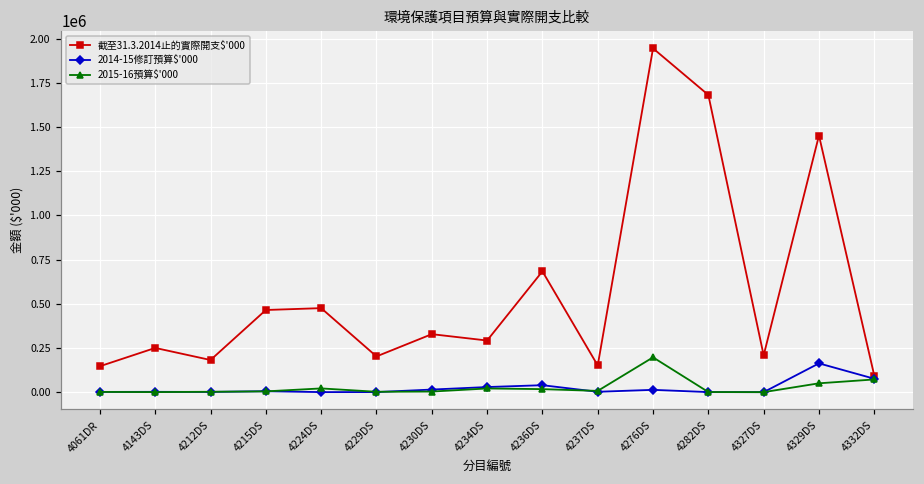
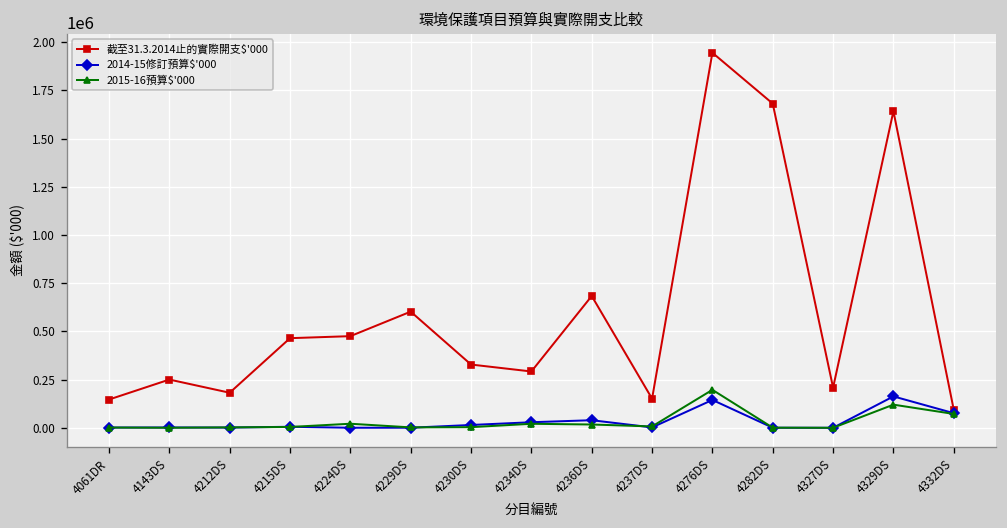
截至31.3.2014止的實際開支$'000, 4229DS: 200000 -> 600000
2014-15修訂預算$'000, 4276DS: 10000 -> 140000
截至31.3.2014止的實際開支$'000, 4329DS: 1450000 -> 1640000
2015-16預算$'000, 4329DS: 50000 -> 120000
